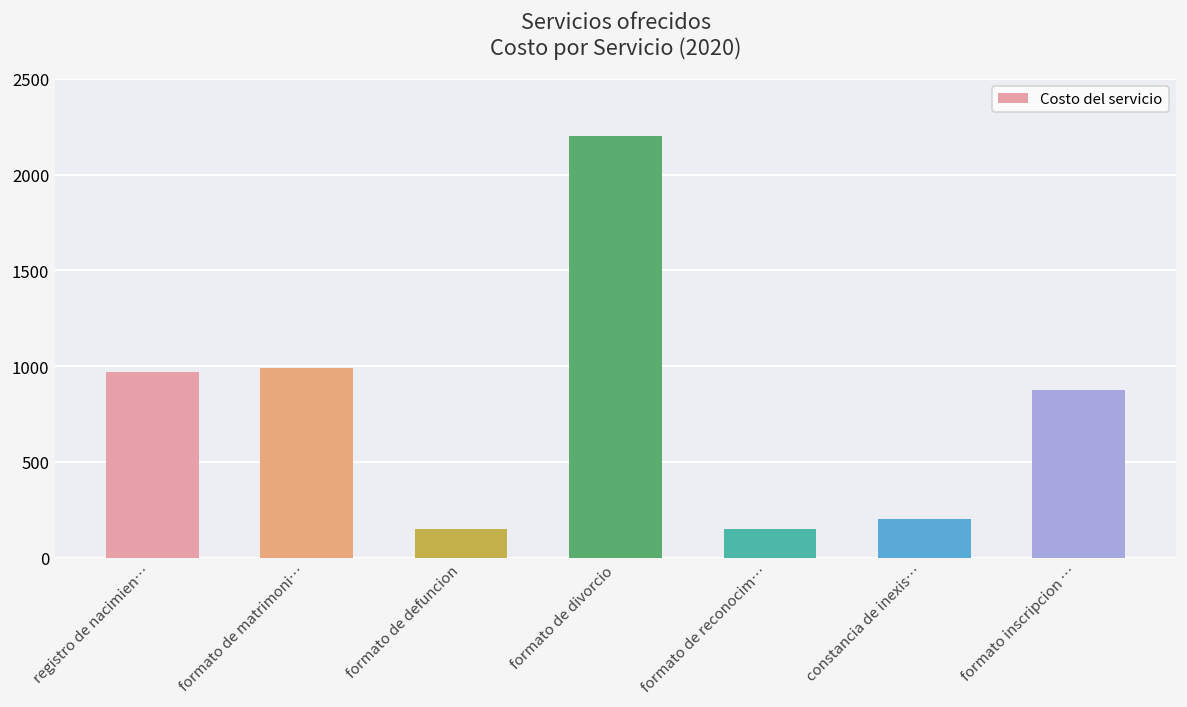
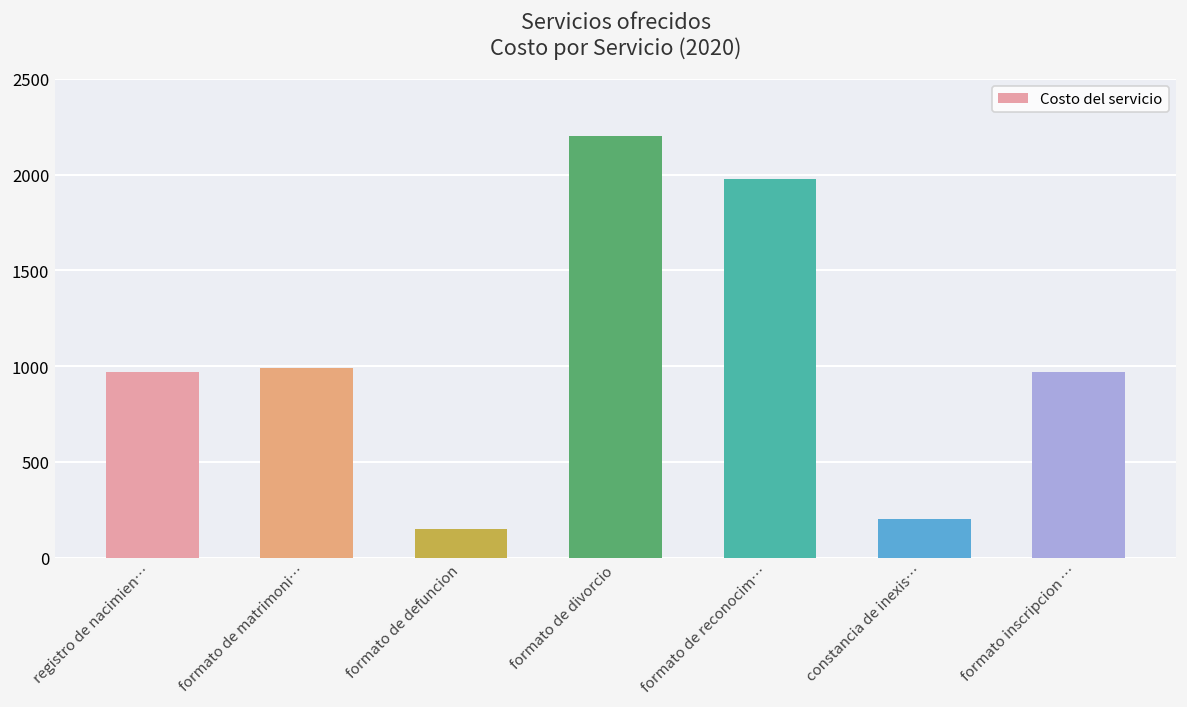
formato de reconocim…: 150 -> 1980
formato inscripcion …: 880 -> 970
